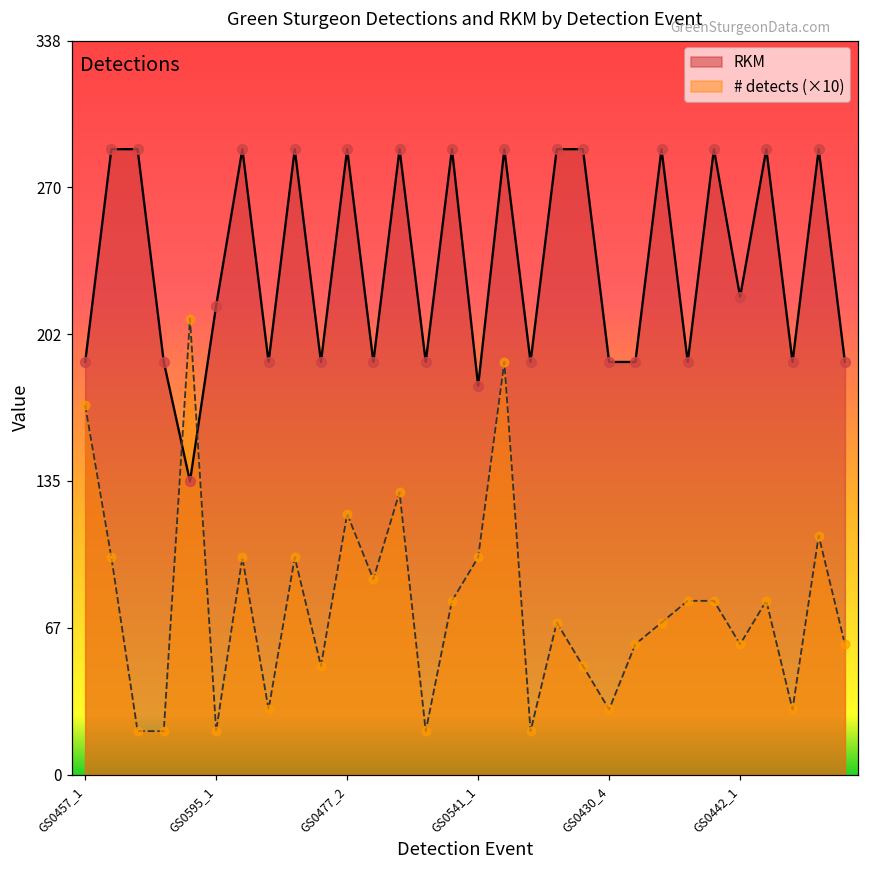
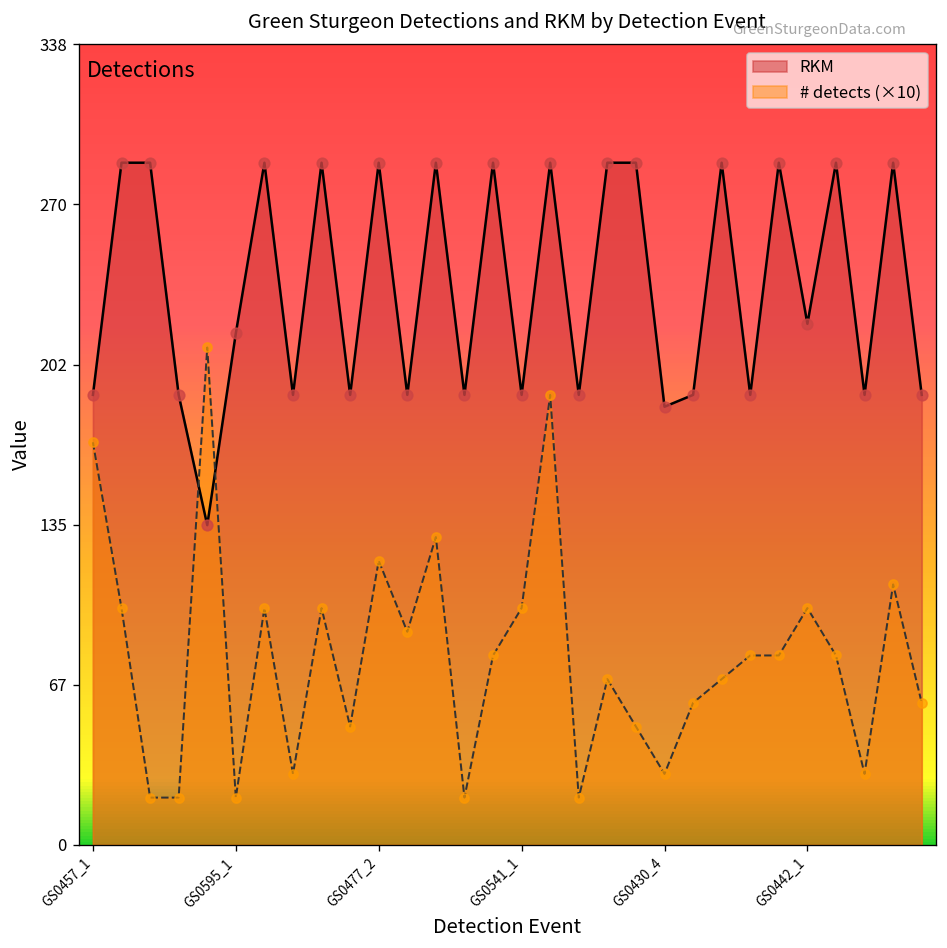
RKM, GS0541_1: 179 -> 190
RKM, GS0430_4: 190 -> 185
# detects (×10), GS0442_1: 60 -> 100
